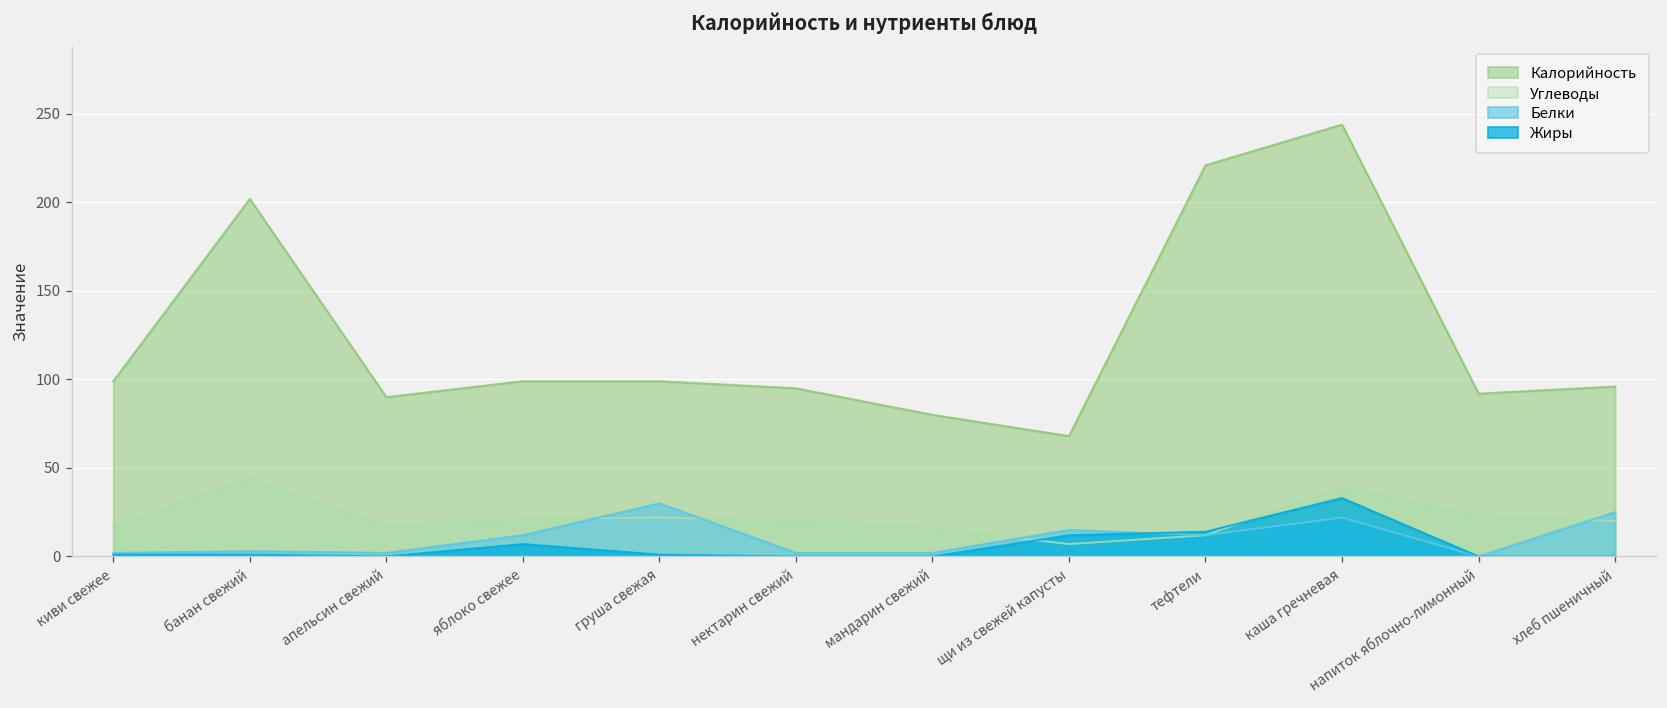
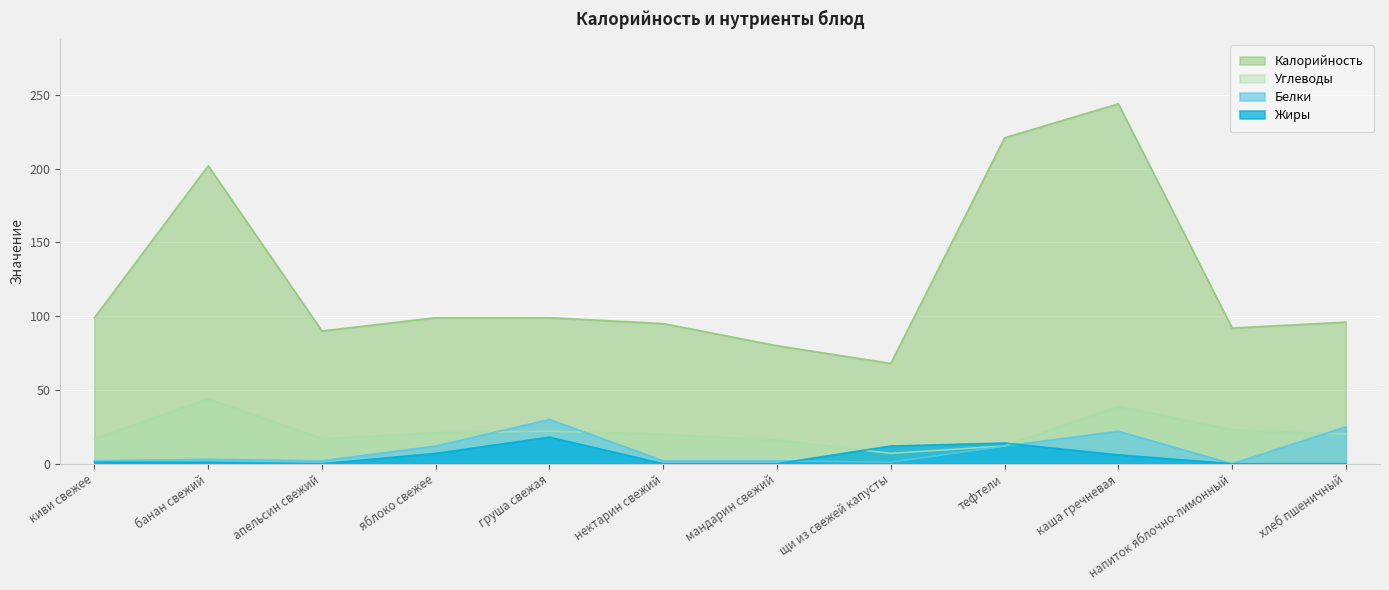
Жиры, груша свежая: 1 -> 18
Белки, щи из свежей капусты: 15 -> 1
Жиры, каша гречневая: 33 -> 6
